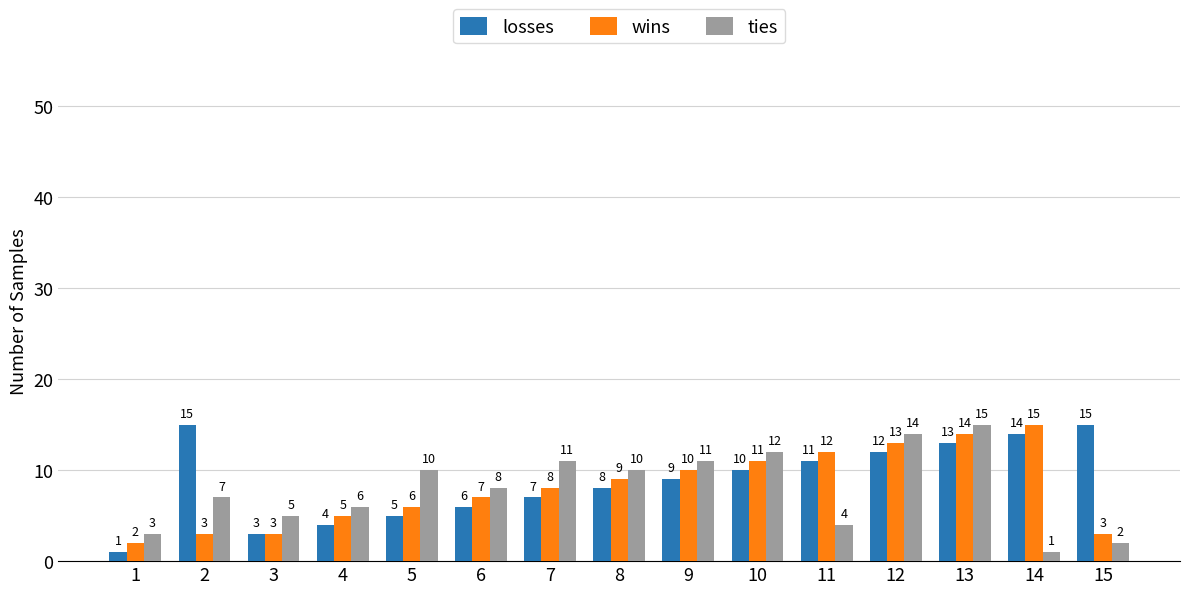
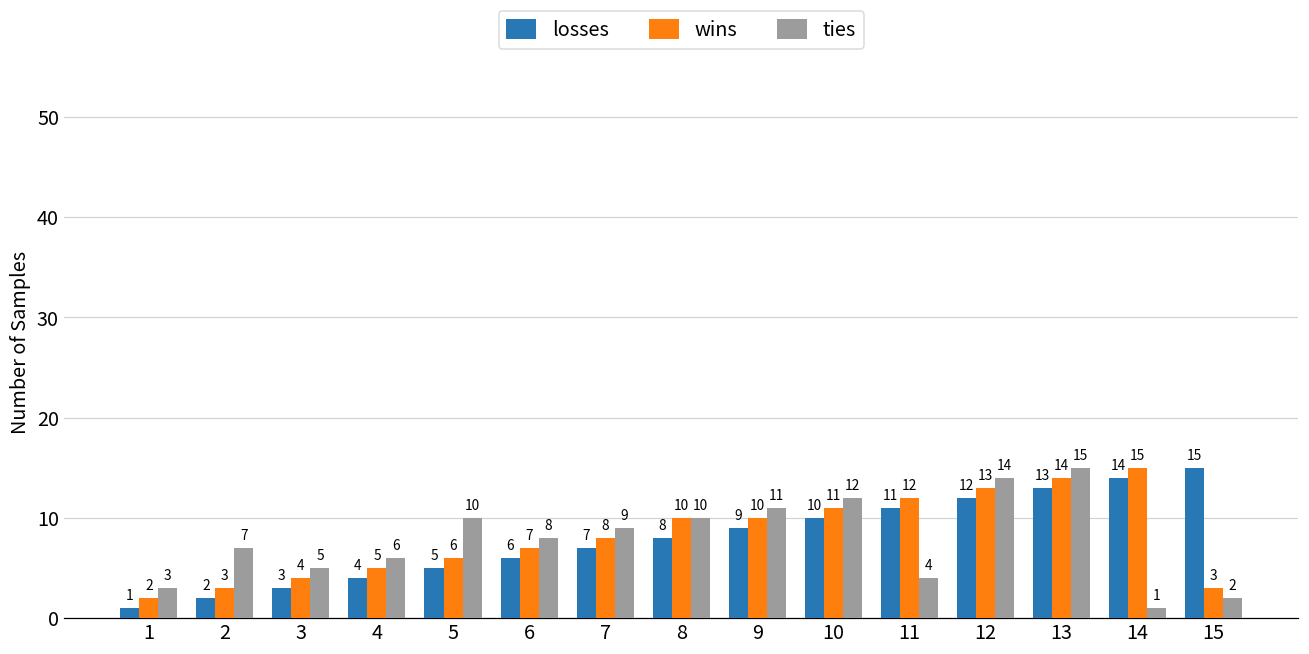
losses, 2: 15 -> 2
wins, 3: 3 -> 4
ties, 7: 11 -> 9
wins, 8: 9 -> 10
